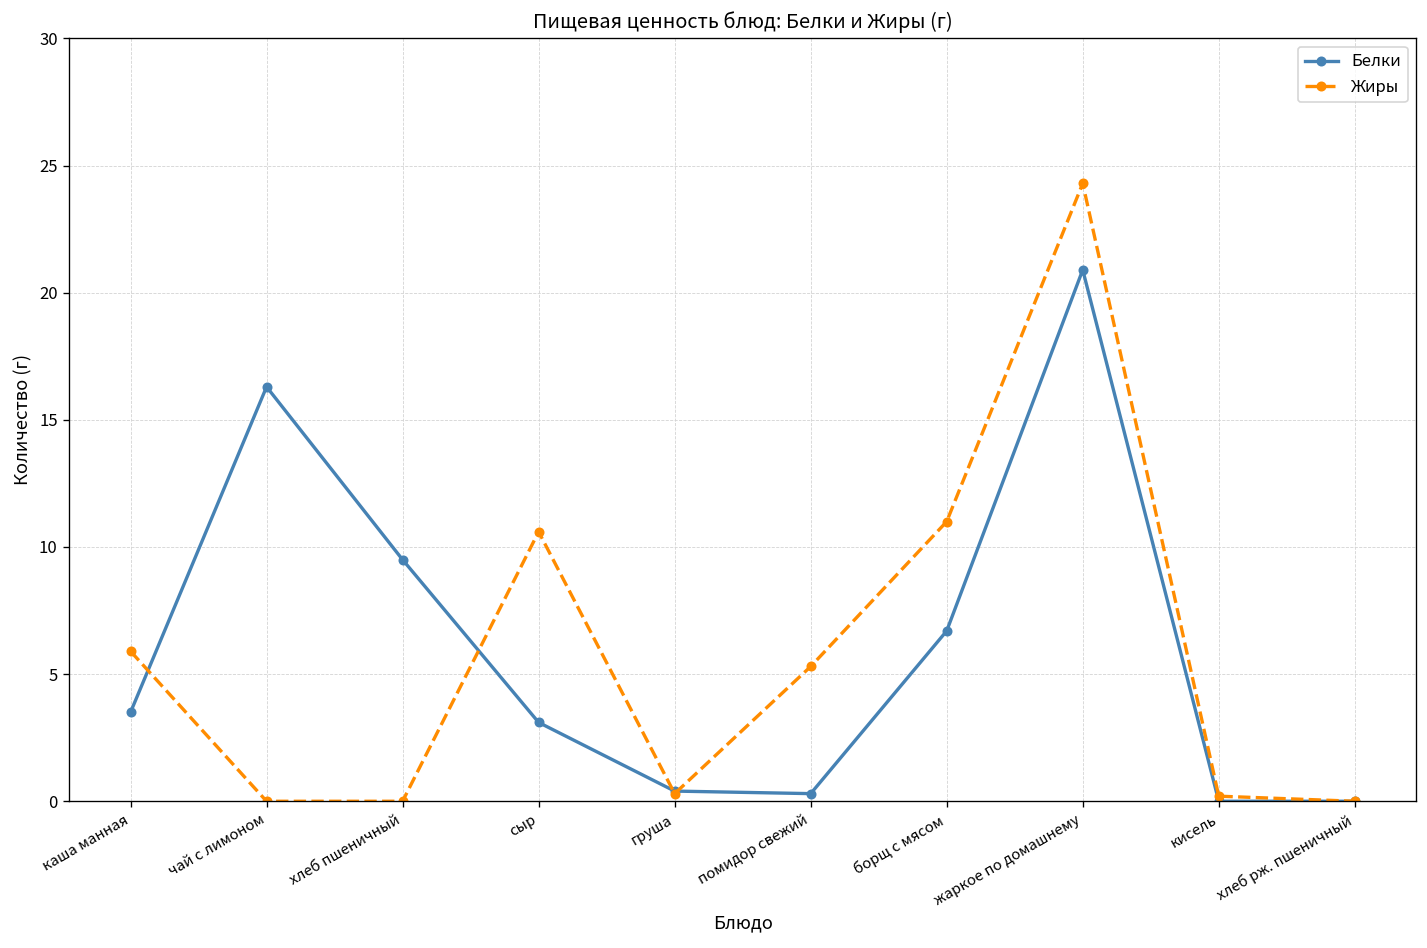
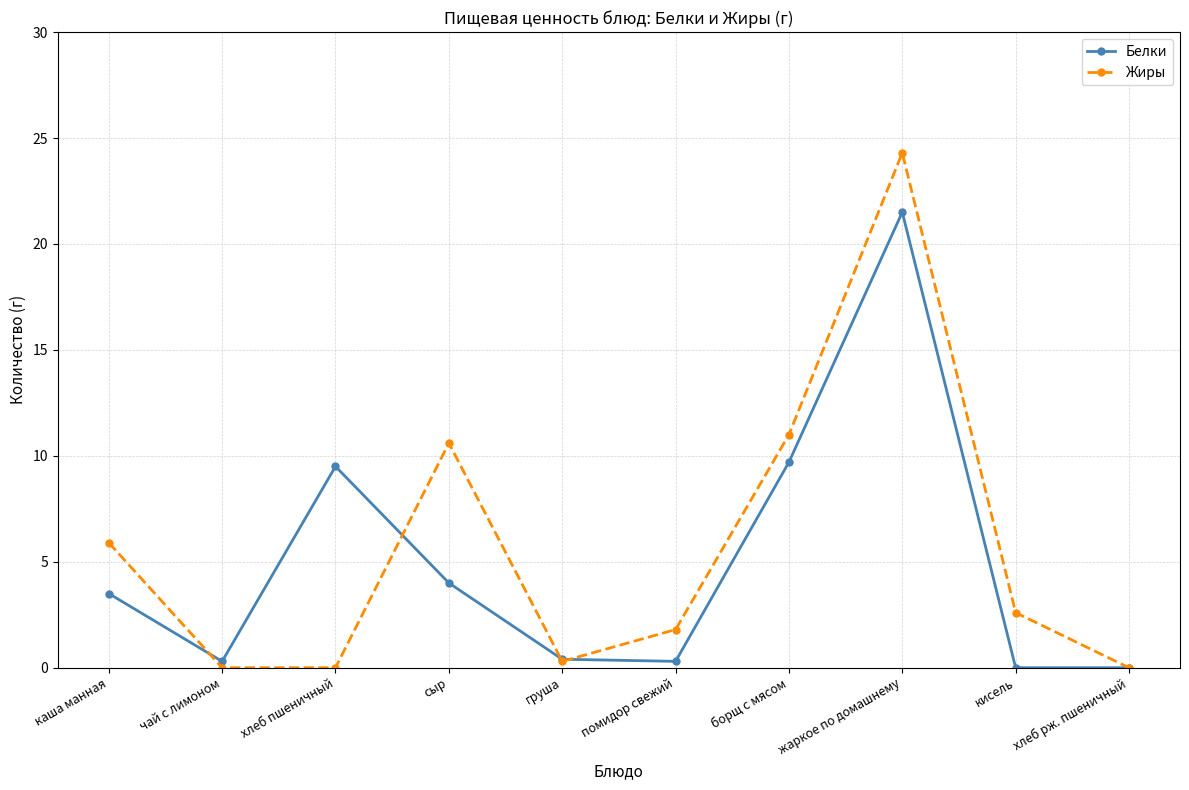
Белки, чай с лимоном: 16.3 -> 0.3
Белки, сыр: 3.1 -> 4.0
Жиры, помидор свежий: 5.3 -> 1.8
Белки, борщ с мясом: 6.7 -> 9.7
Белки, жаркое по домашнему: 20.9 -> 21.5
Жиры, кисель: 0.2 -> 2.6
